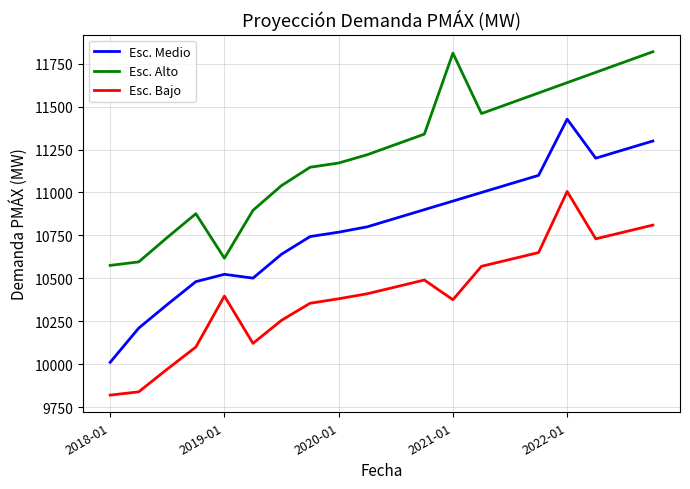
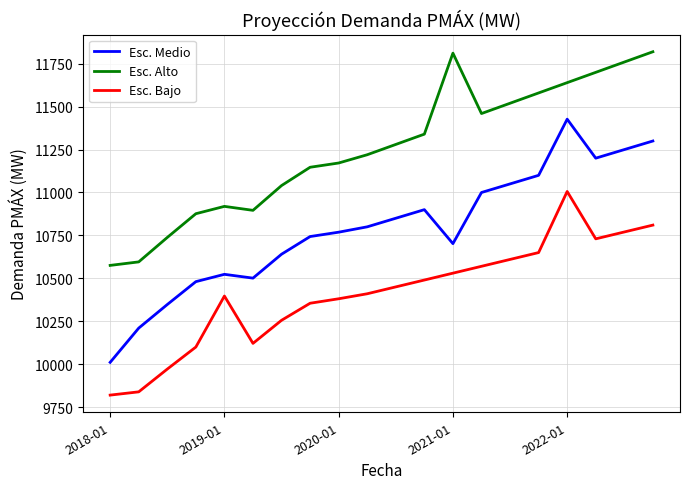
Esc. Alto, 2019-01: 10620 -> 10920
Esc. Medio, 2021-01: 10950 -> 10700
Esc. Bajo, 2021-01: 10380 -> 10530
